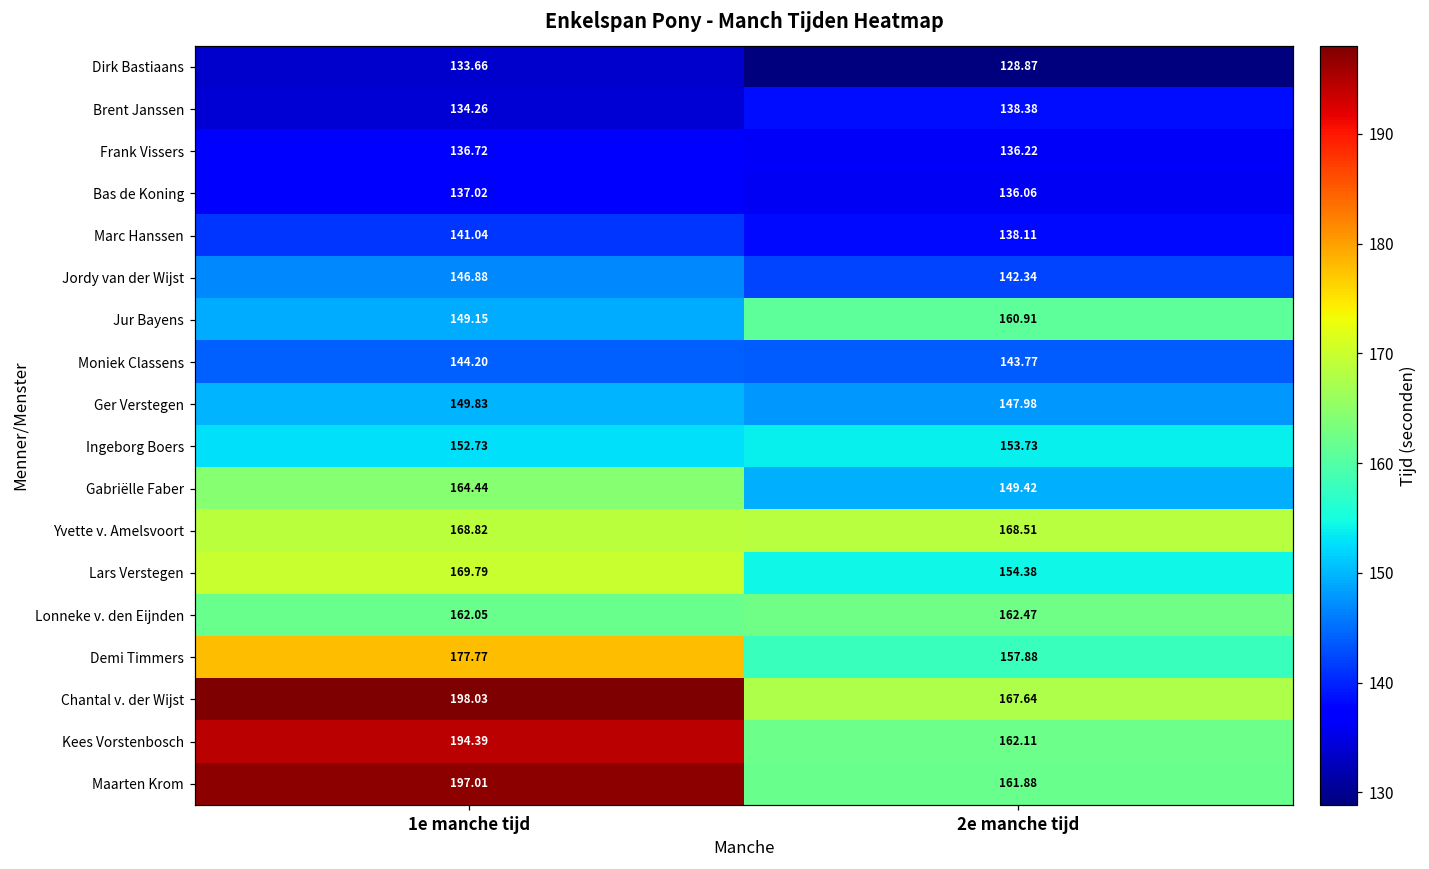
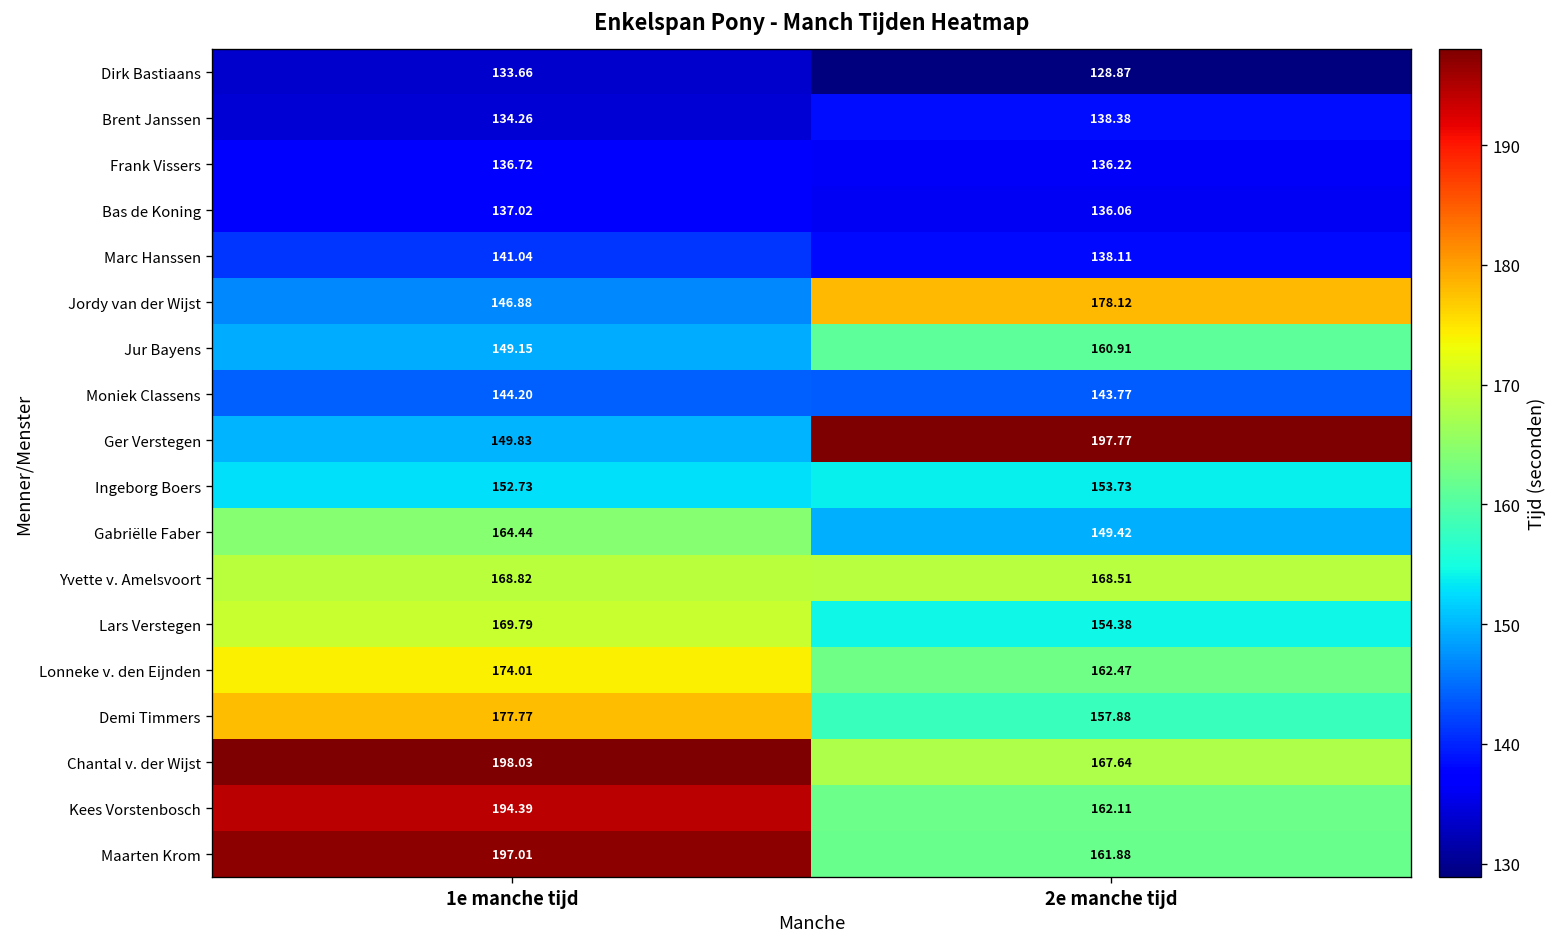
Jordy van der Wijst, 2e manche tijd: 142.34 -> 178.12
Ger Verstegen, 2e manche tijd: 147.98 -> 197.77
Lonneke v. den Eijnden, 1e manche tijd: 162.05 -> 174.01
